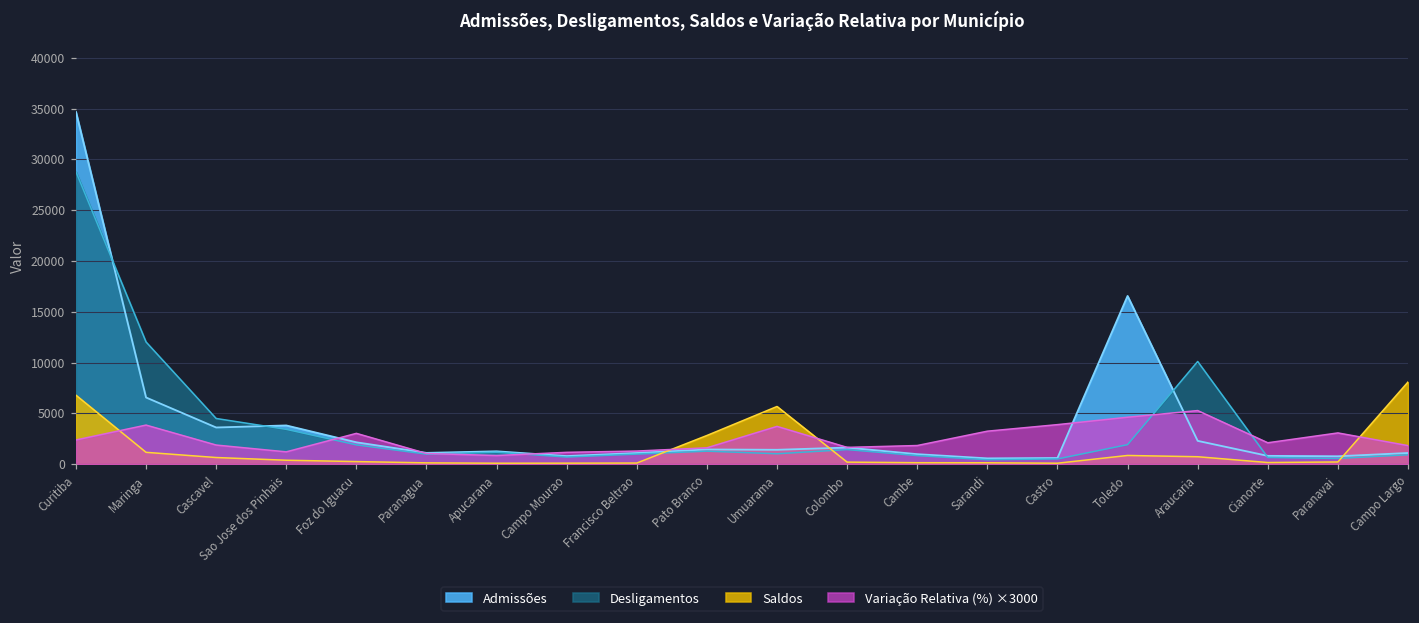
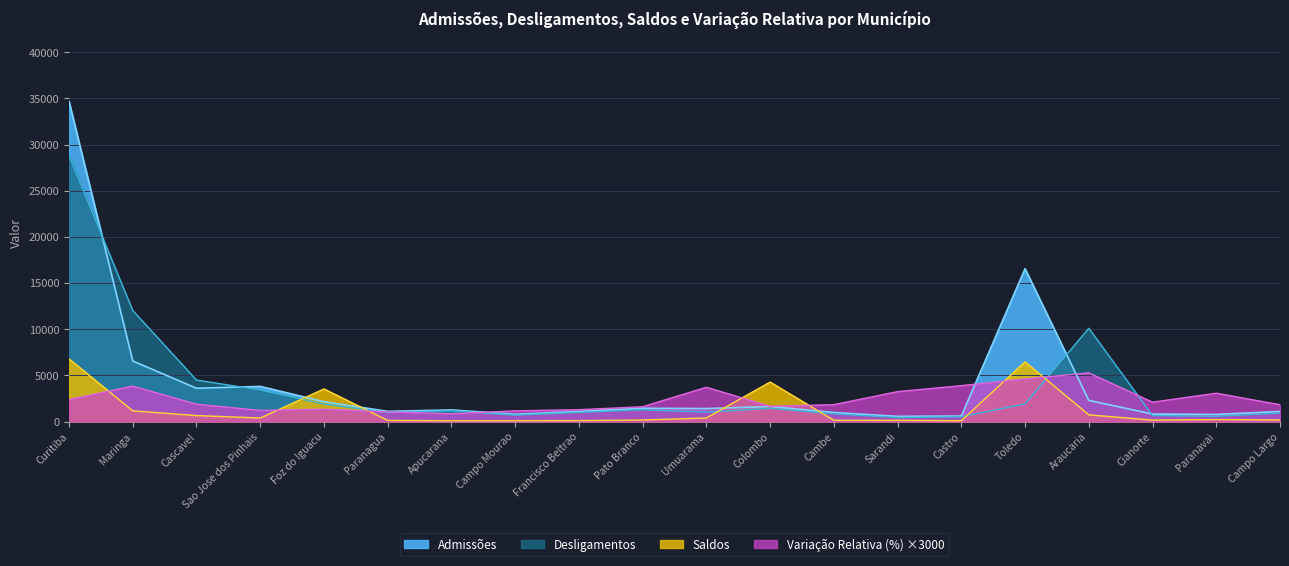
Saldos, Foz do Iguacu: 0 -> 4000
Variação Relativa (%) ×3000, Foz do Iguacu: 3000 -> 1000
Saldos, Pato Branco: 3000 -> 0
Saldos, Umuarama: 6000 -> 0
Saldos, Colombo: 0 -> 4000
Saldos, Toledo: 1000 -> 6000
Saldos, Campo Largo: 8000 -> 0
